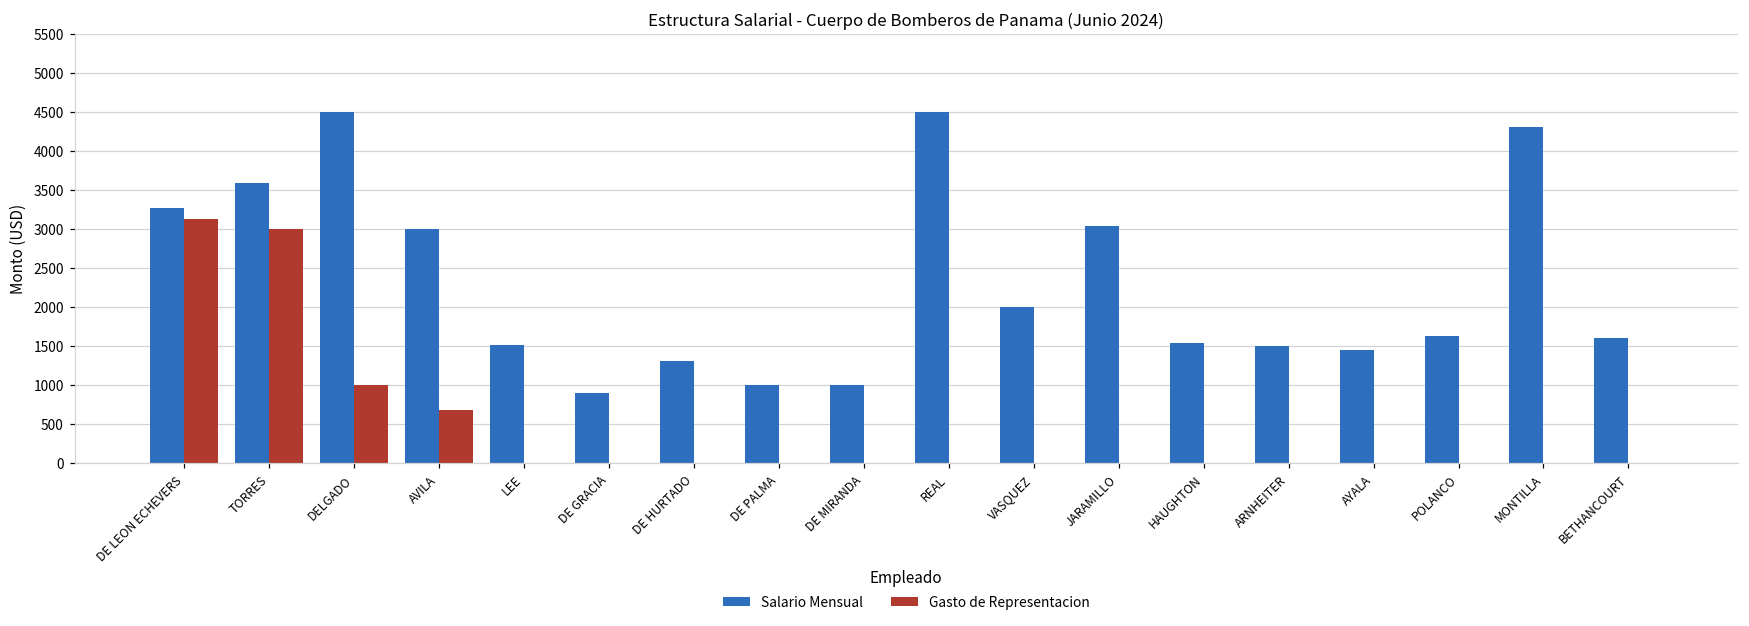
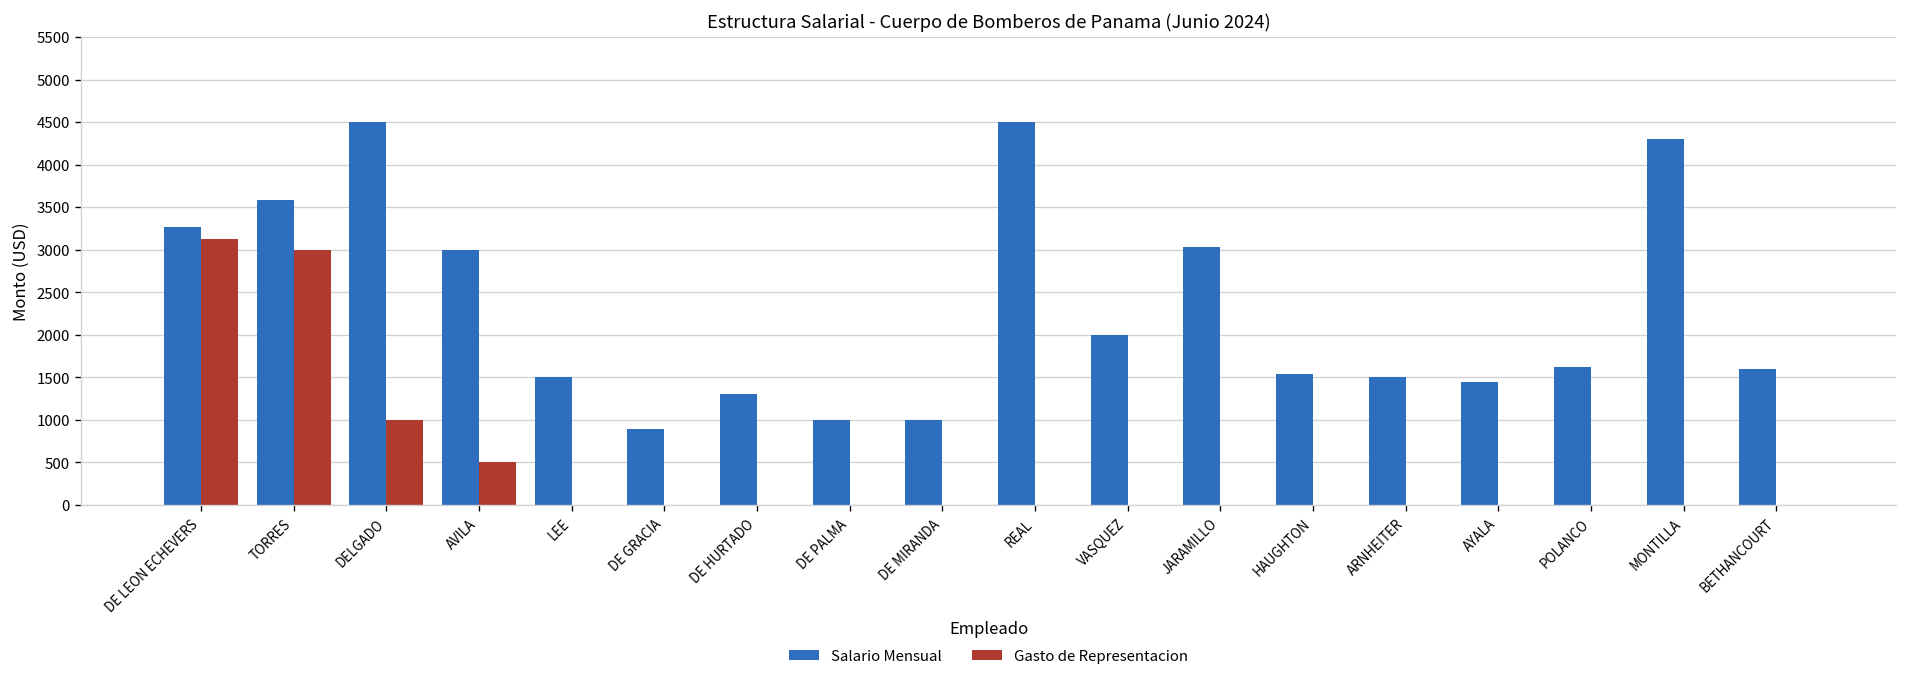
Gasto de Representacion, AVILA: 700 -> 500
